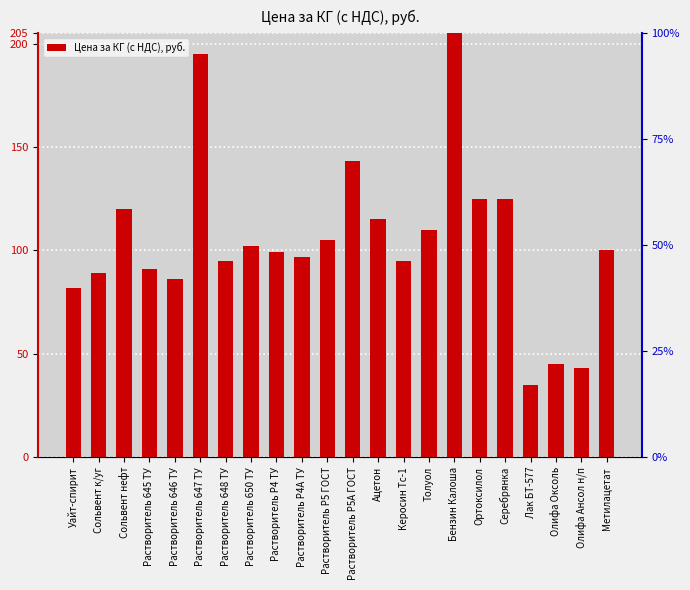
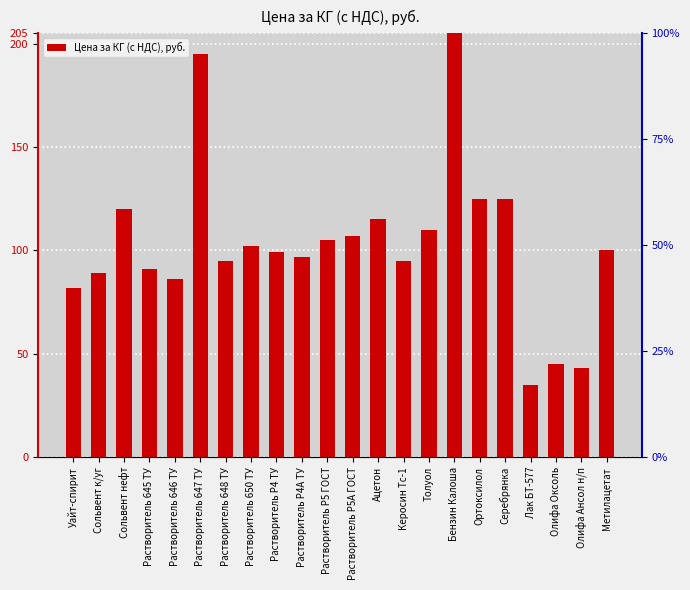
Растворитель Р5А ГОСТ: 143 -> 107
